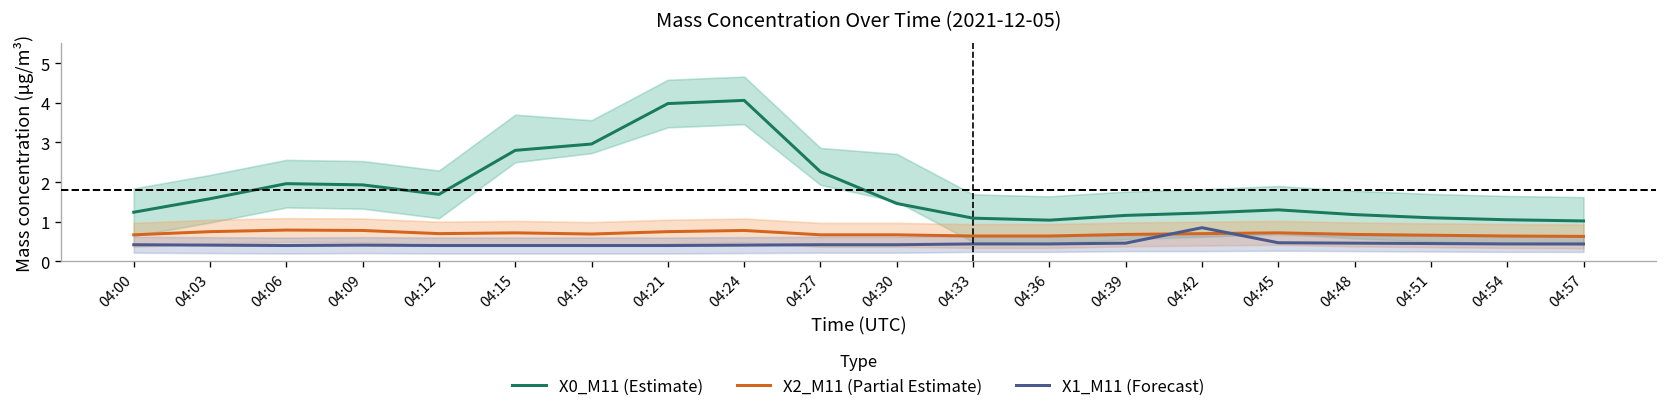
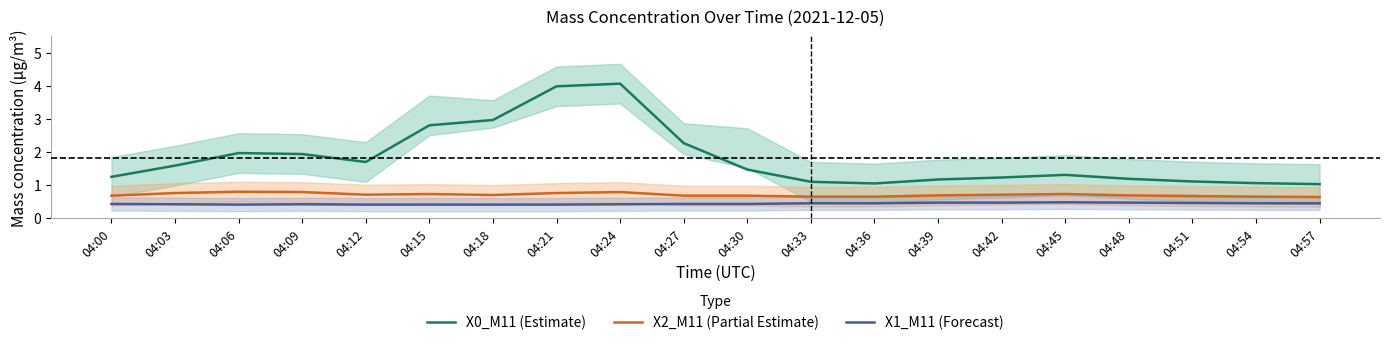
X1_M11 (Forecast), 04:42: 0.9 -> 0.5
